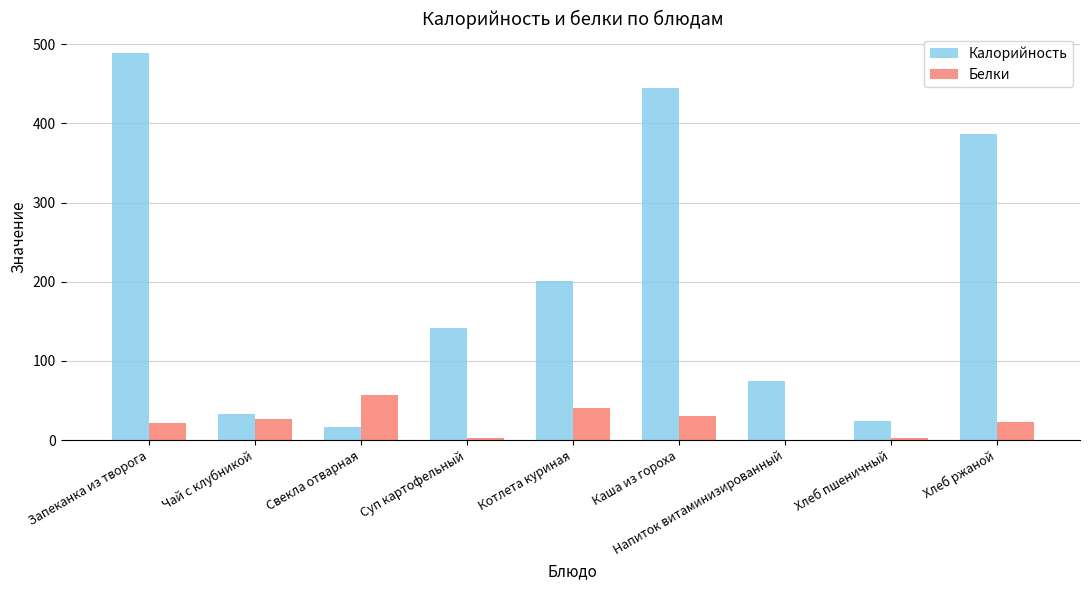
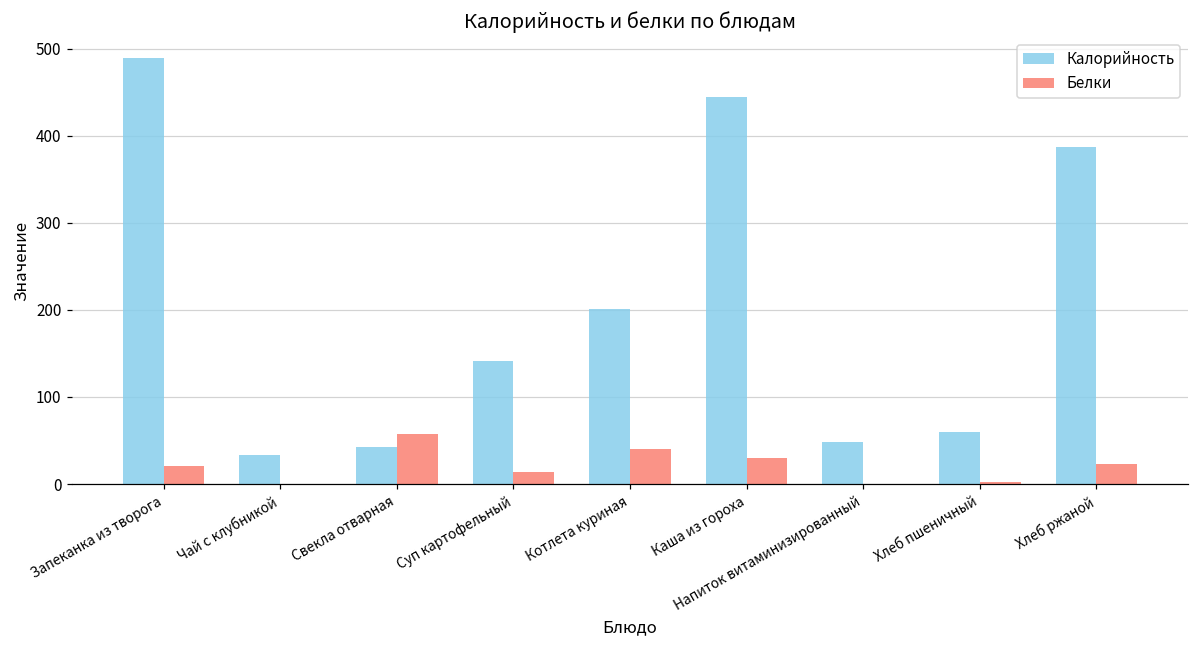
Белки, Чай с клубникой: 30 -> 0
Калорийность, Свекла отварная: 20 -> 40
Белки, Суп картофельный: 0 -> 10
Калорийность, Напиток витаминизированный: 80 -> 50
Калорийность, Хлеб пшеничный: 20 -> 60
